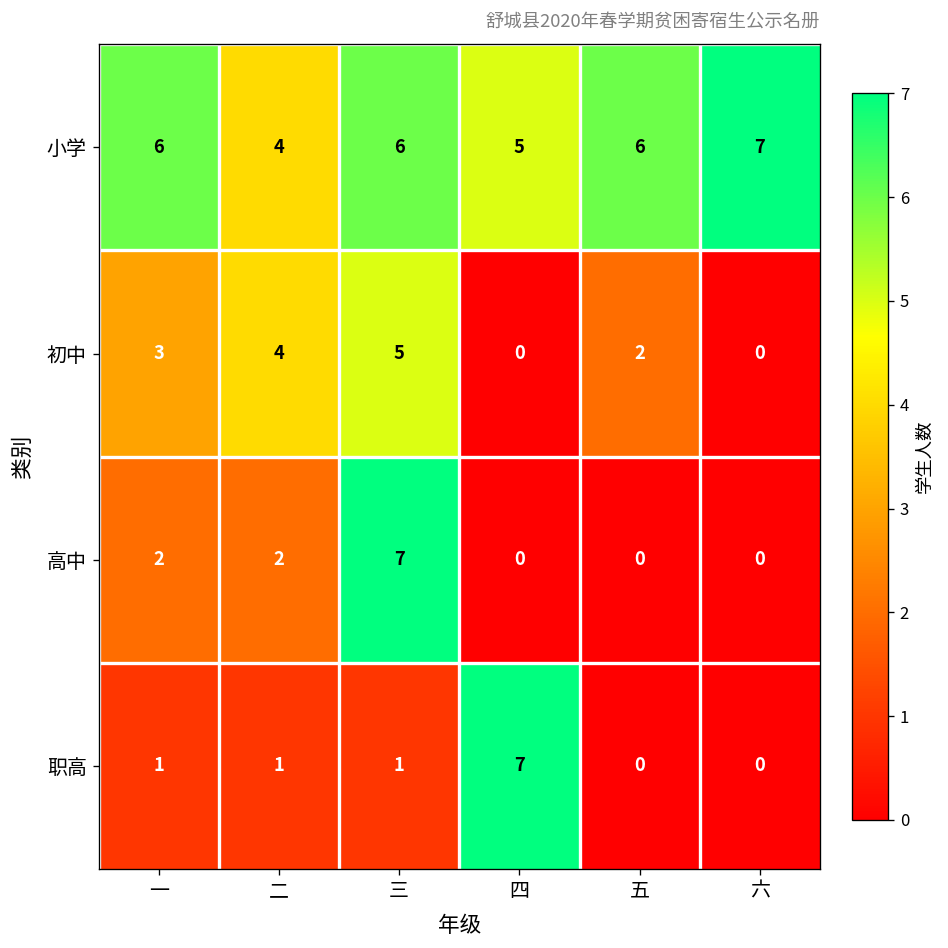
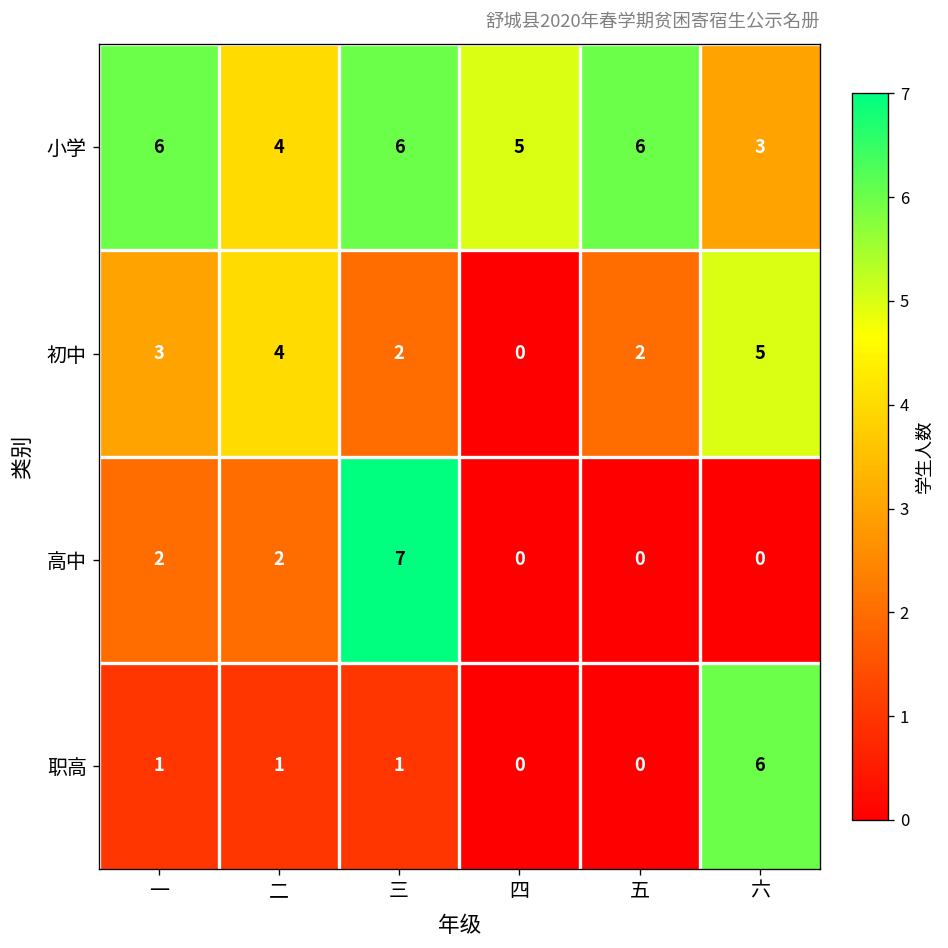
小学, 六: 7 -> 3
初中, 三: 5 -> 2
初中, 六: 0 -> 5
职高, 四: 7 -> 0
职高, 六: 0 -> 6
